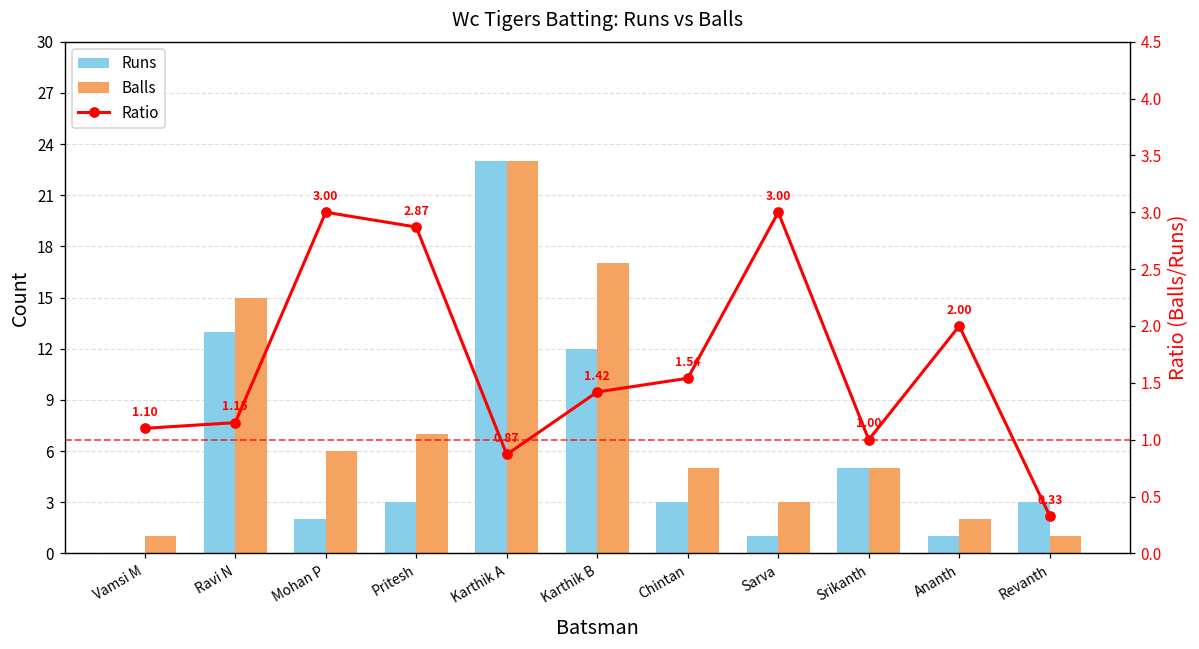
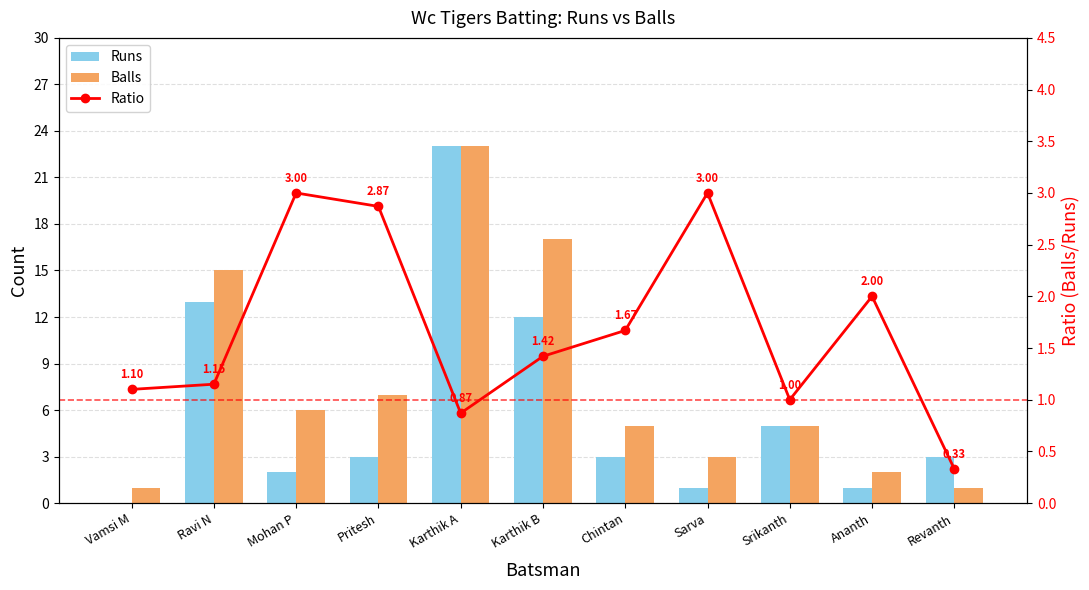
Ratio, Chintan: 1.54 -> 1.67
